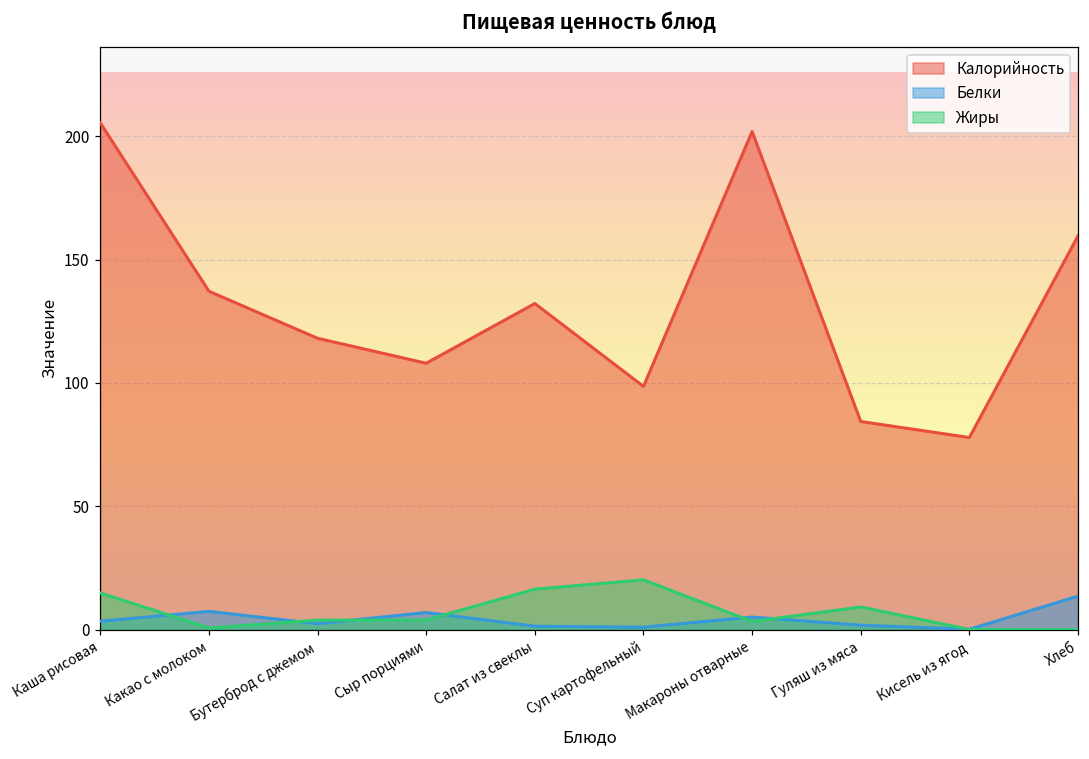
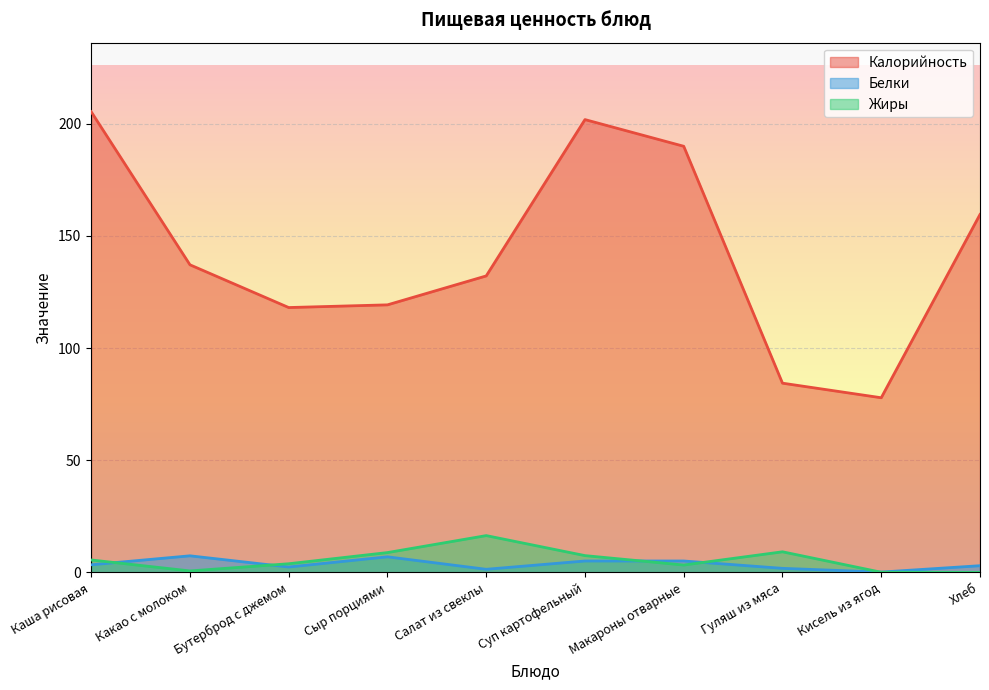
Жиры, Каша рисовая: 15 -> 6
Калорийность, Сыр порциями: 108 -> 119
Жиры, Сыр порциями: 4 -> 9
Калорийность, Суп картофельный: 99 -> 202
Белки, Суп картофельный: 1 -> 5
Жиры, Суп картофельный: 20 -> 8
Калорийность, Макароны отварные: 202 -> 190
Белки, Хлеб: 14 -> 3
